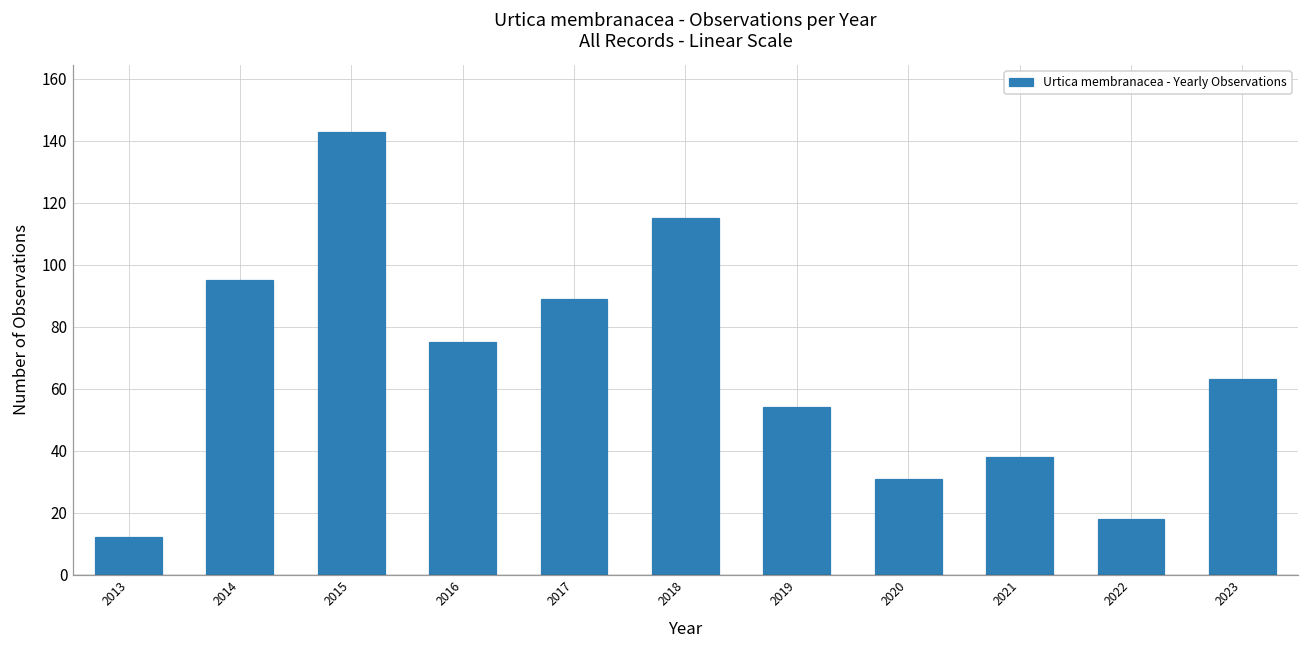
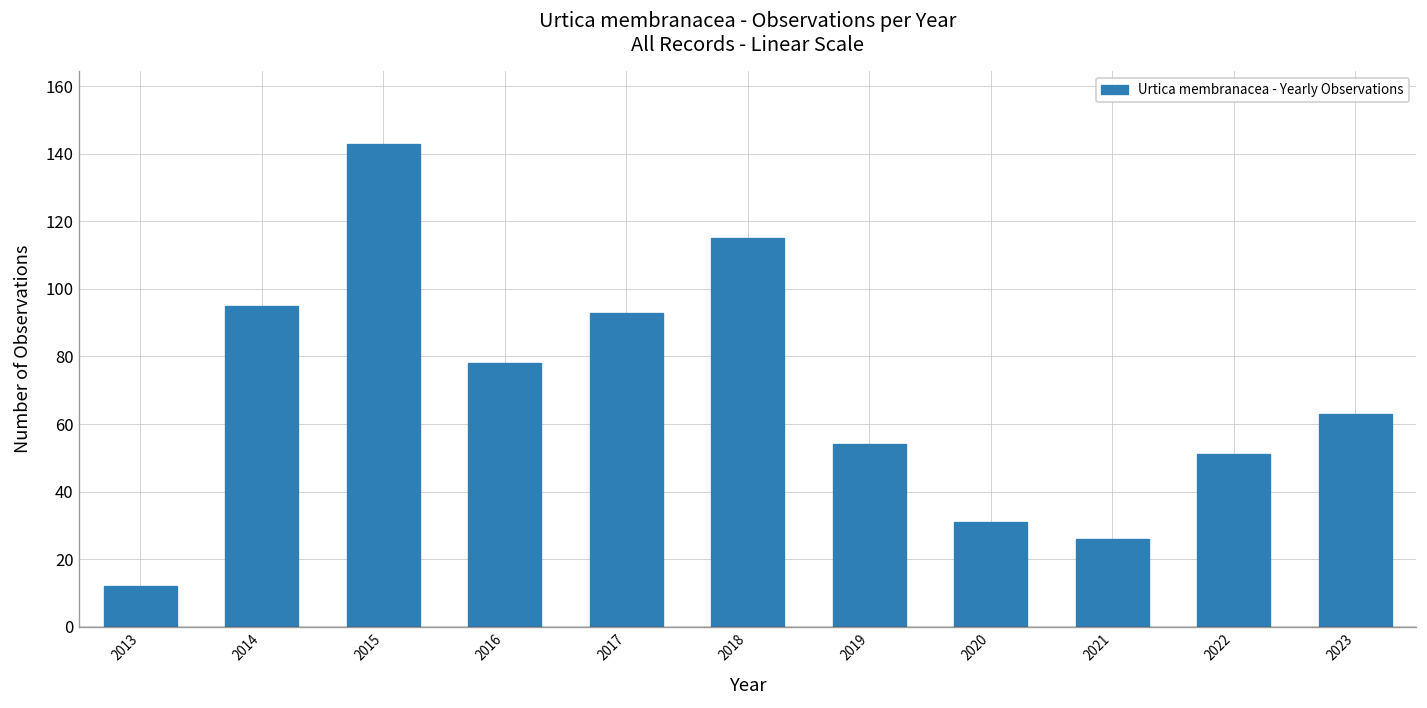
2016: 75 -> 78
2017: 89 -> 93
2021: 38 -> 26
2022: 18 -> 51
